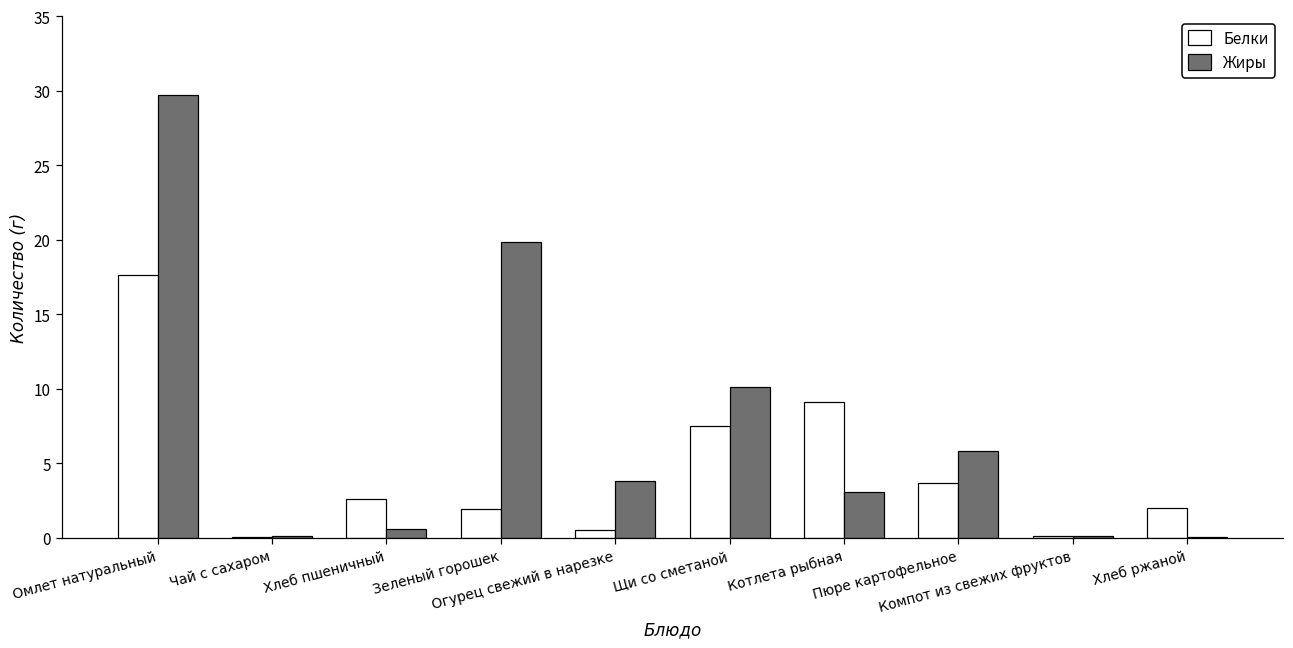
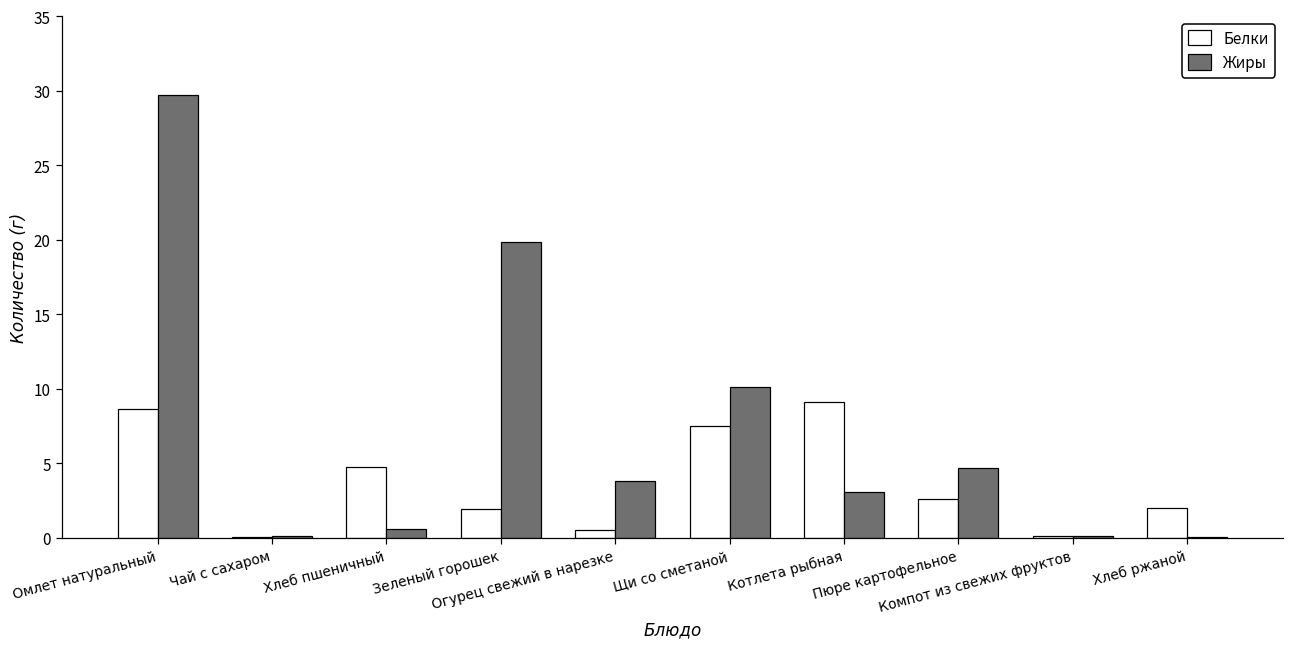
Белки, Омлет натуральный: 17.6 -> 8.6
Белки, Хлеб пшеничный: 2.6 -> 4.7
Белки, Пюре картофельное: 3.7 -> 2.6
Жиры, Пюре картофельное: 5.8 -> 4.7
